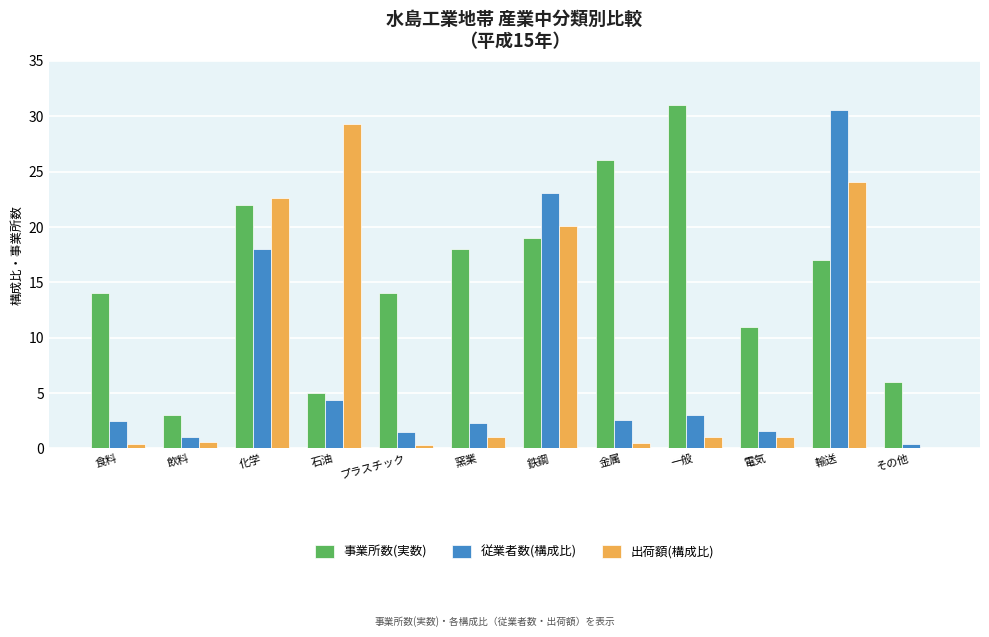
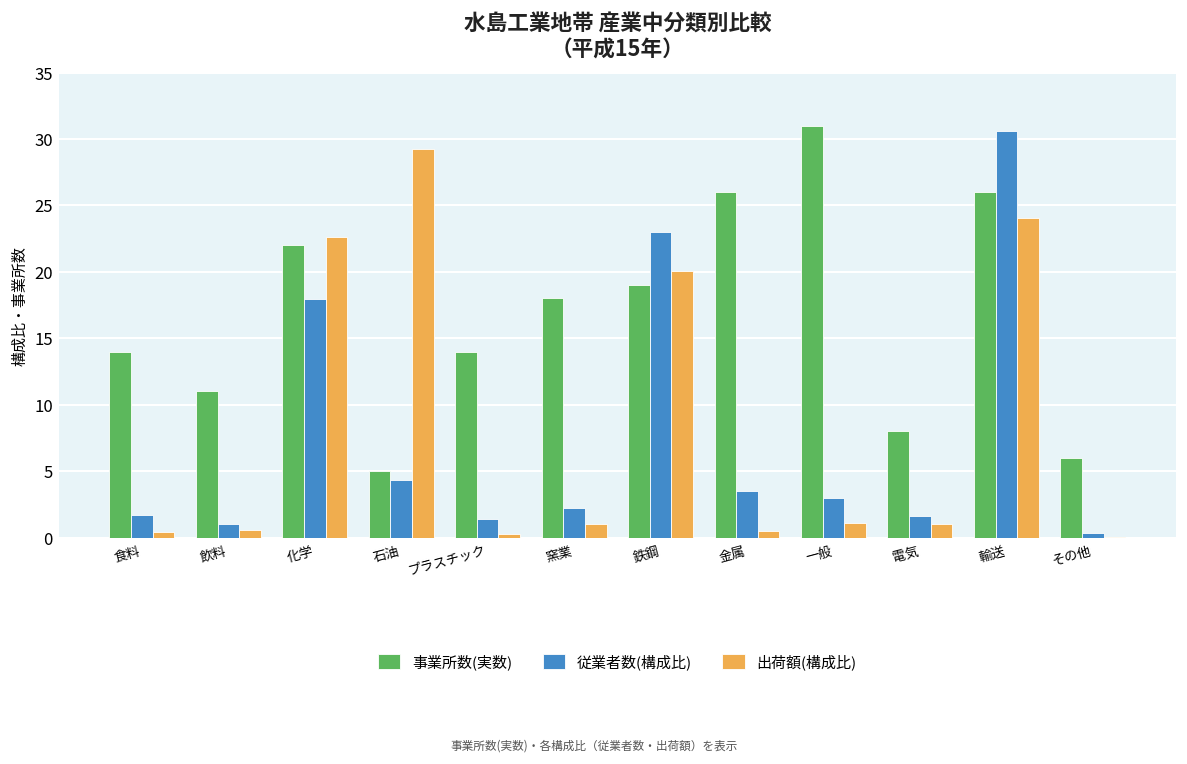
従業者数(構成比), 食料: 2.5 -> 1.7
事業所数(実数), 飲料: 3 -> 11
従業者数(構成比), 金属: 2.6 -> 3.5
事業所数(実数), 電気: 11 -> 8
事業所数(実数), 輸送: 17 -> 26
